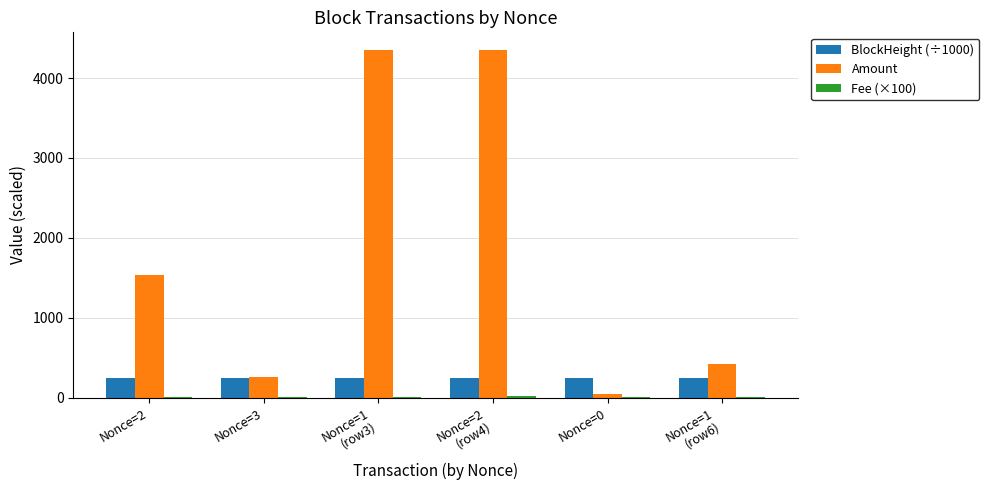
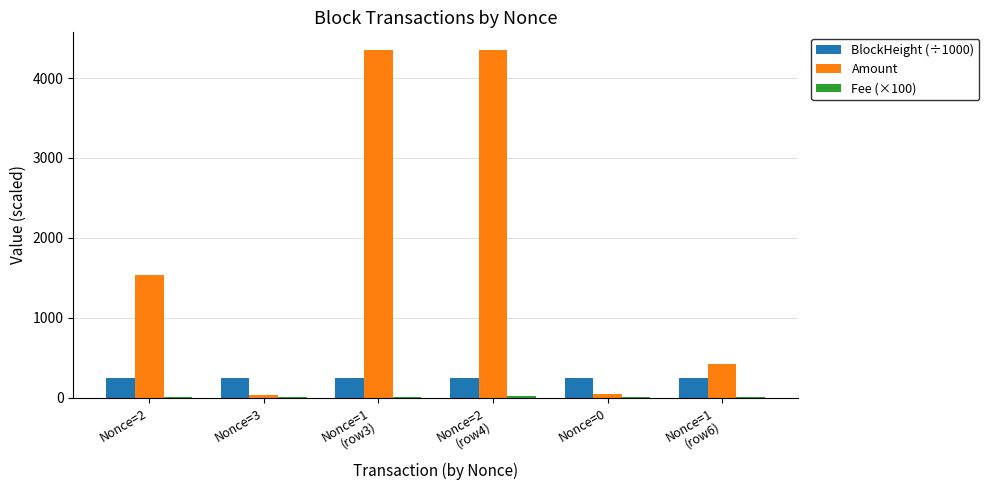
Amount, Nonce=3: 300 -> 0
